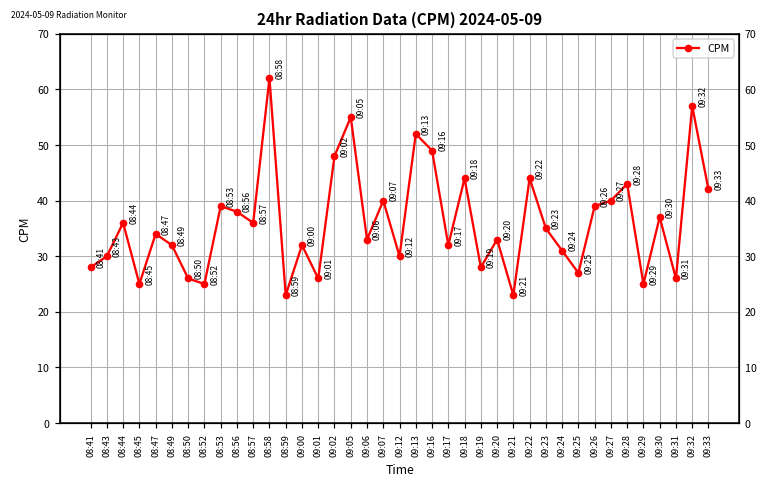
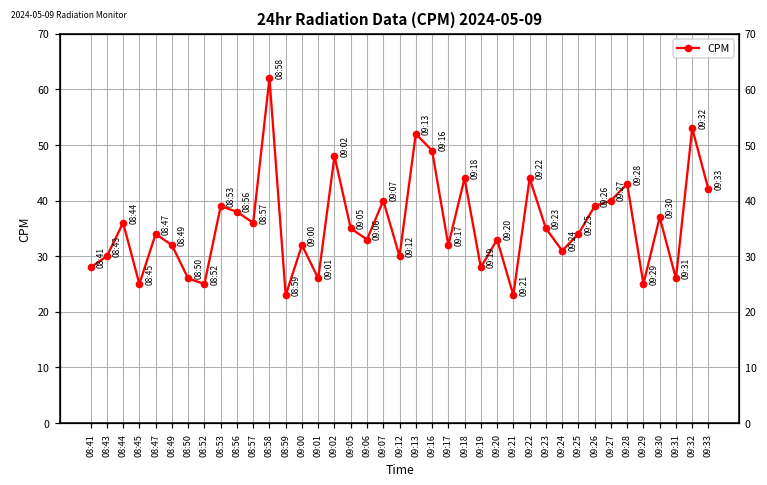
09:05: 55 -> 35
09:25: 27 -> 34
09:32: 57 -> 53
